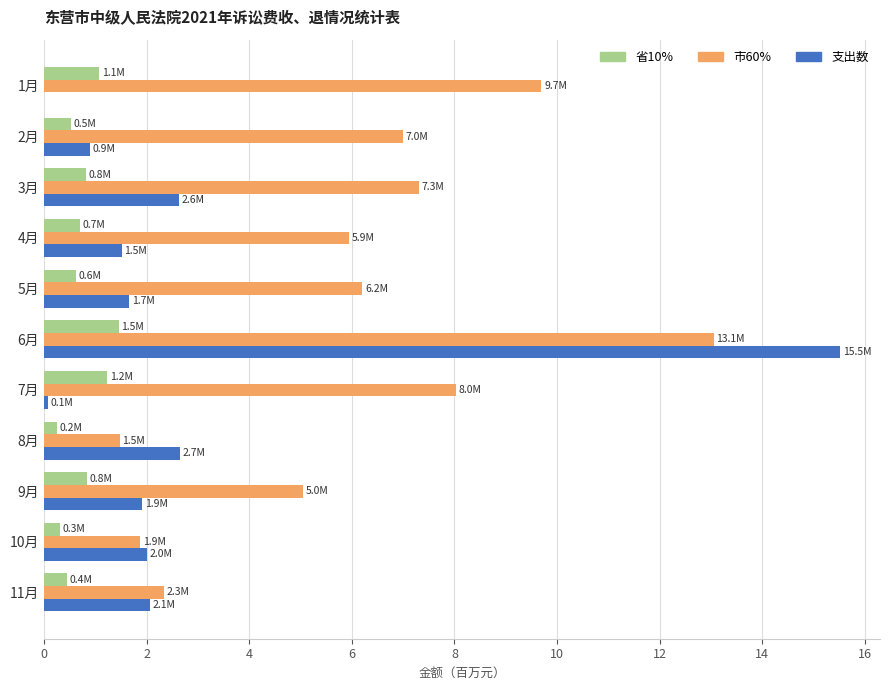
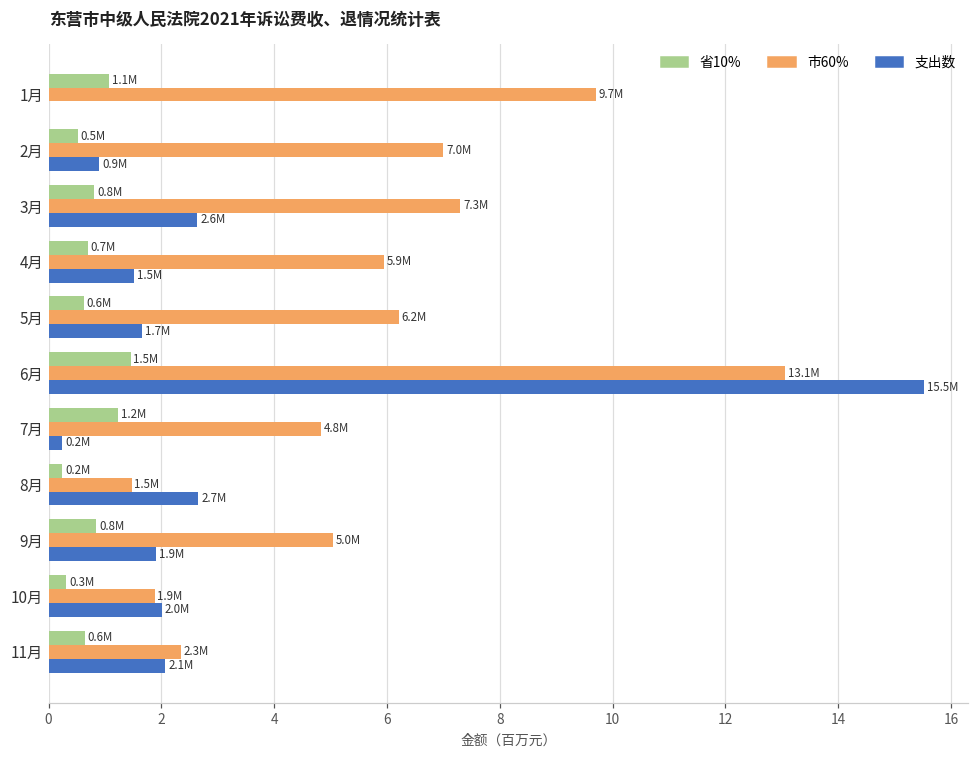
市60%, 7月: 8.0M -> 4.8M
支出数, 7月: 0.1M -> 0.2M
省10%, 11月: 0.4M -> 0.6M
